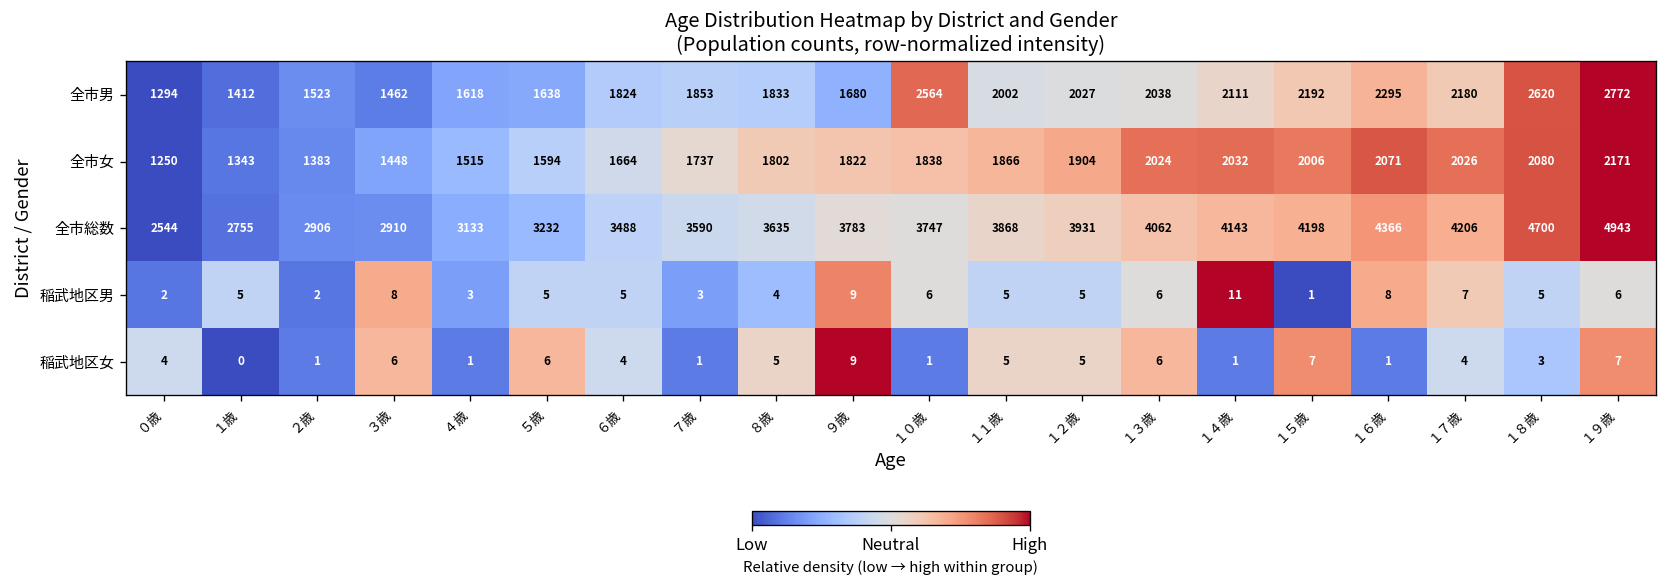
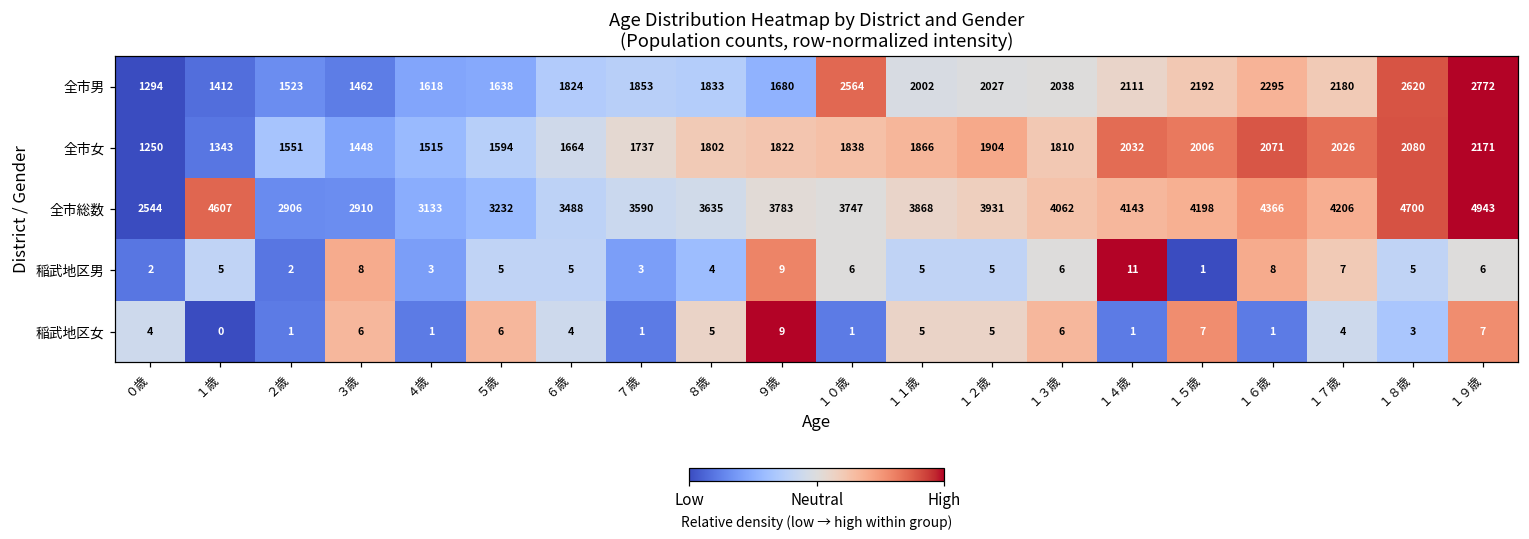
全市女, ２歳: 1383 -> 1551
全市女, １３歳: 2024 -> 1810
全市総数, １歳: 2755 -> 4607
